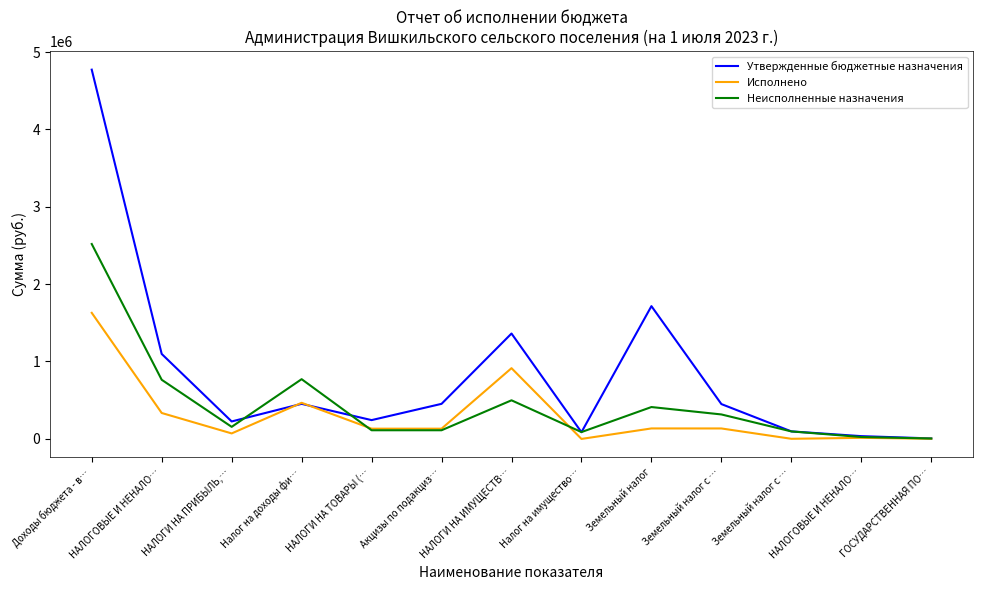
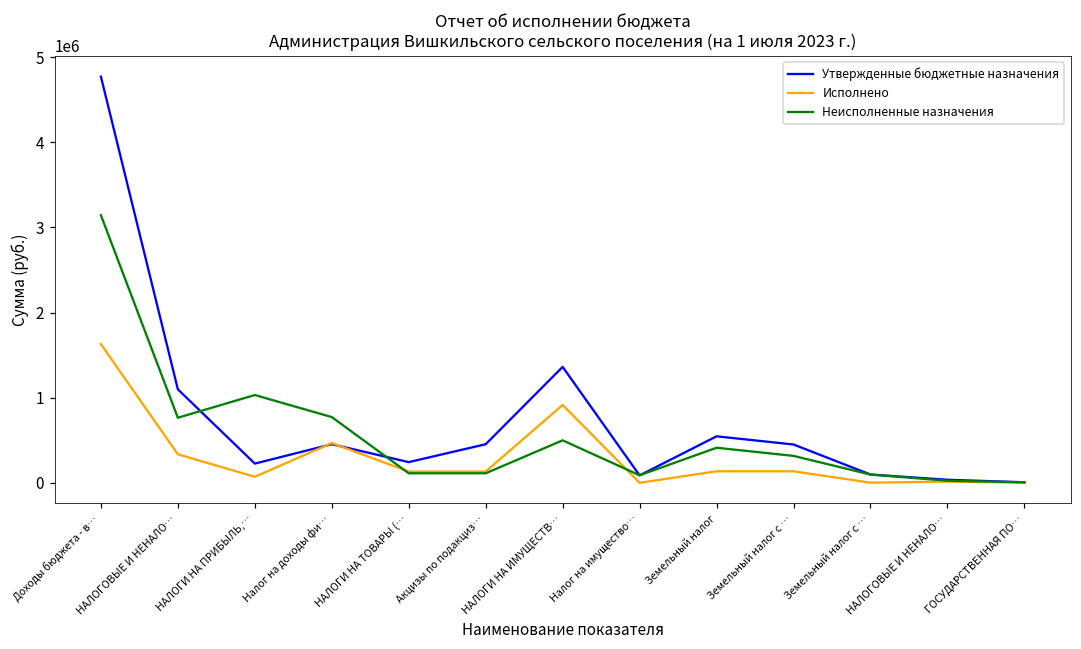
Неисполненные назначения, Доходы бюджета - в…: 2500000 -> 3100000
Неисполненные назначения, НАЛОГИ НА ПРИБЫЛЬ,…: 200000 -> 1000000
Утвержденные бюджетные назначения, Земельный налог: 1700000 -> 500000
